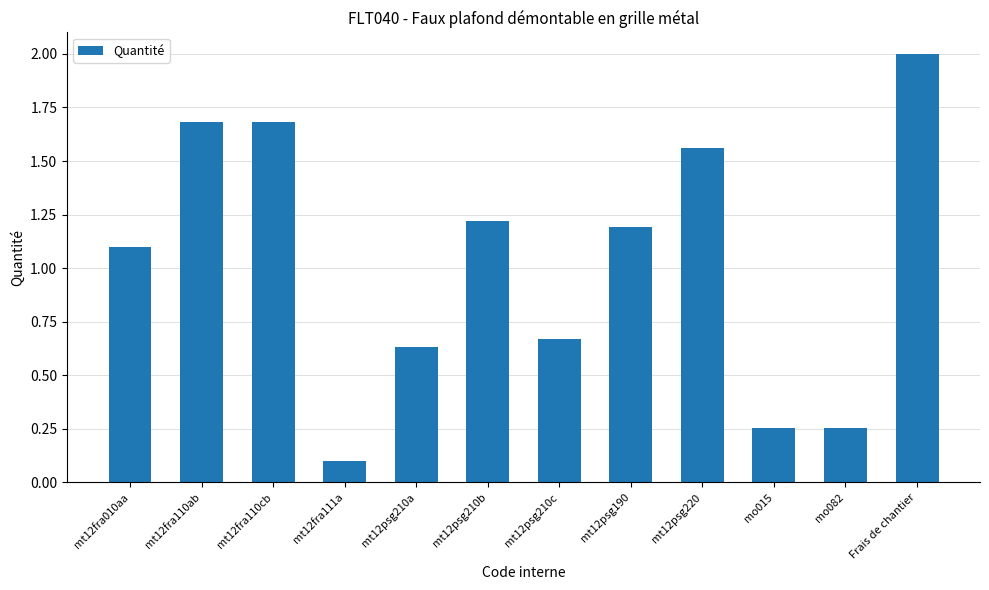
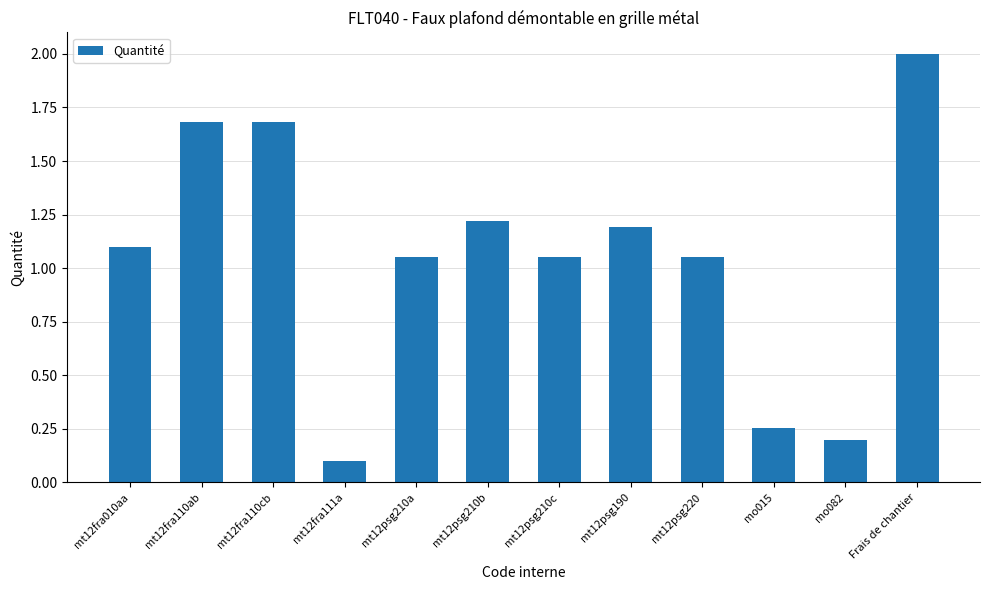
mt12psg210a: 0.63 -> 1.05
mt12psg210c: 0.67 -> 1.05
mt12psg220: 1.56 -> 1.05
mo082: 0.25 -> 0.20
